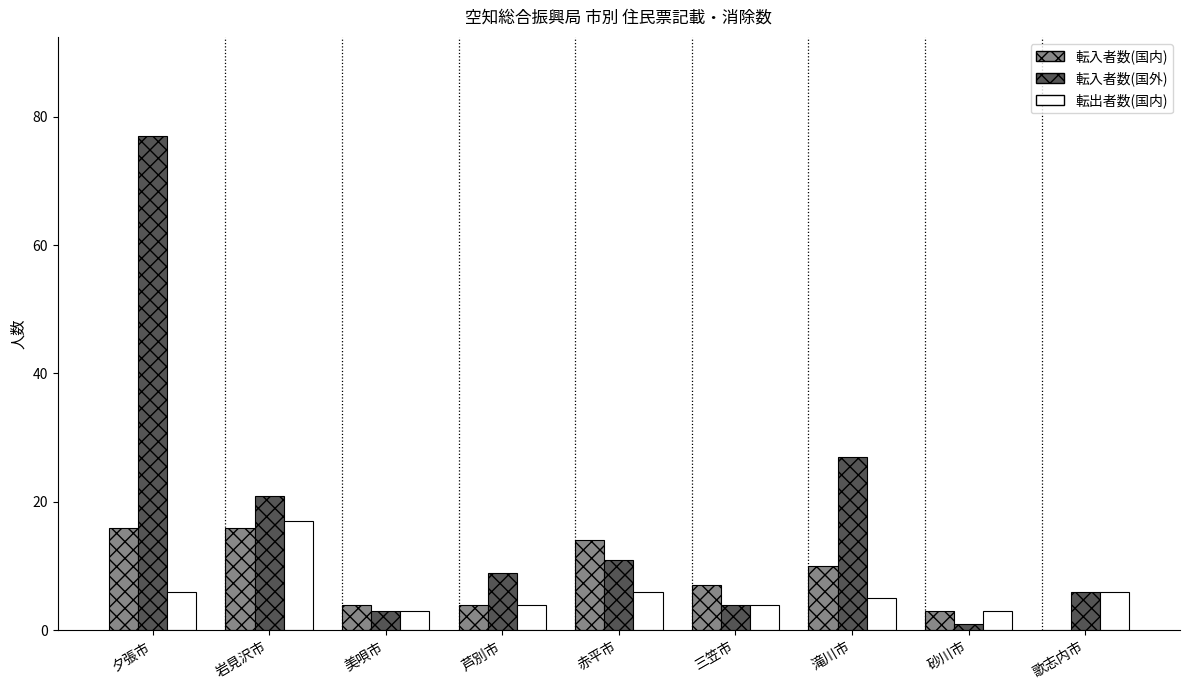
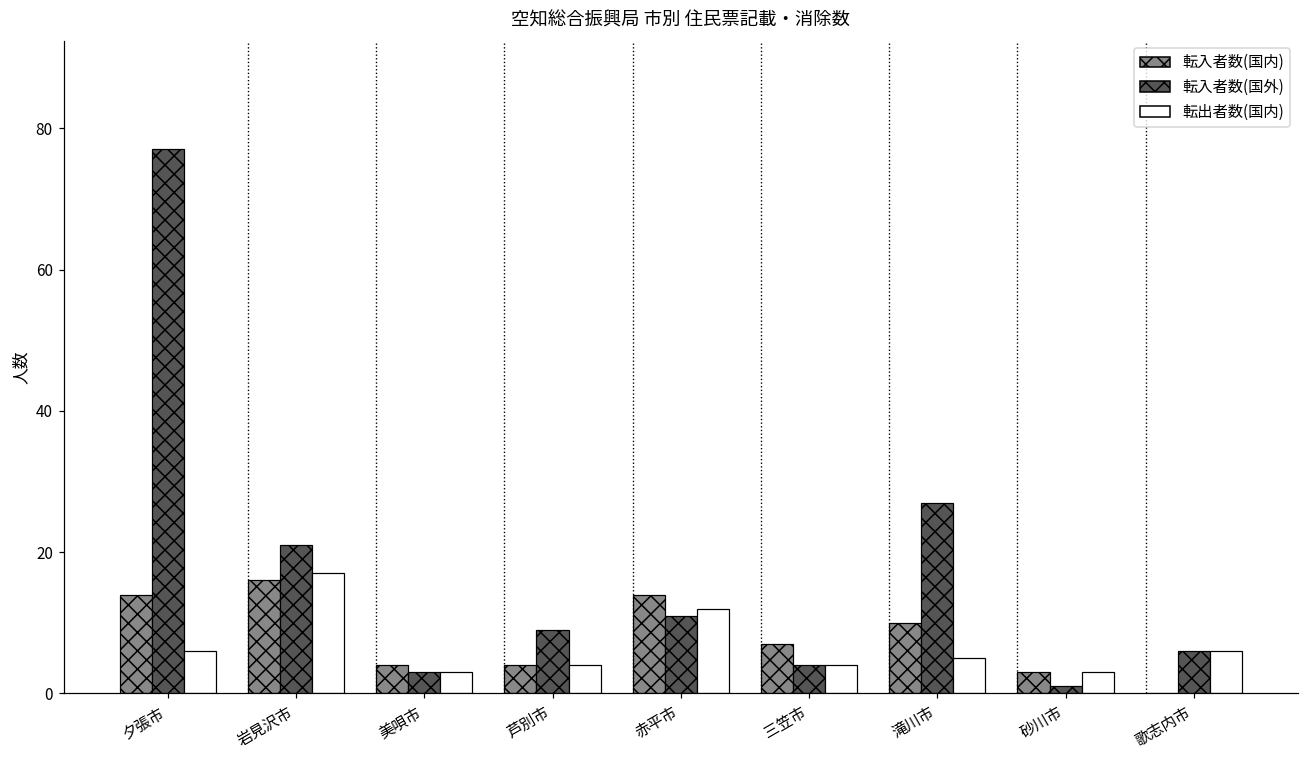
転入者数(国内), 夕張市: 16 -> 14
転出者数(国内), 赤平市: 6 -> 12
